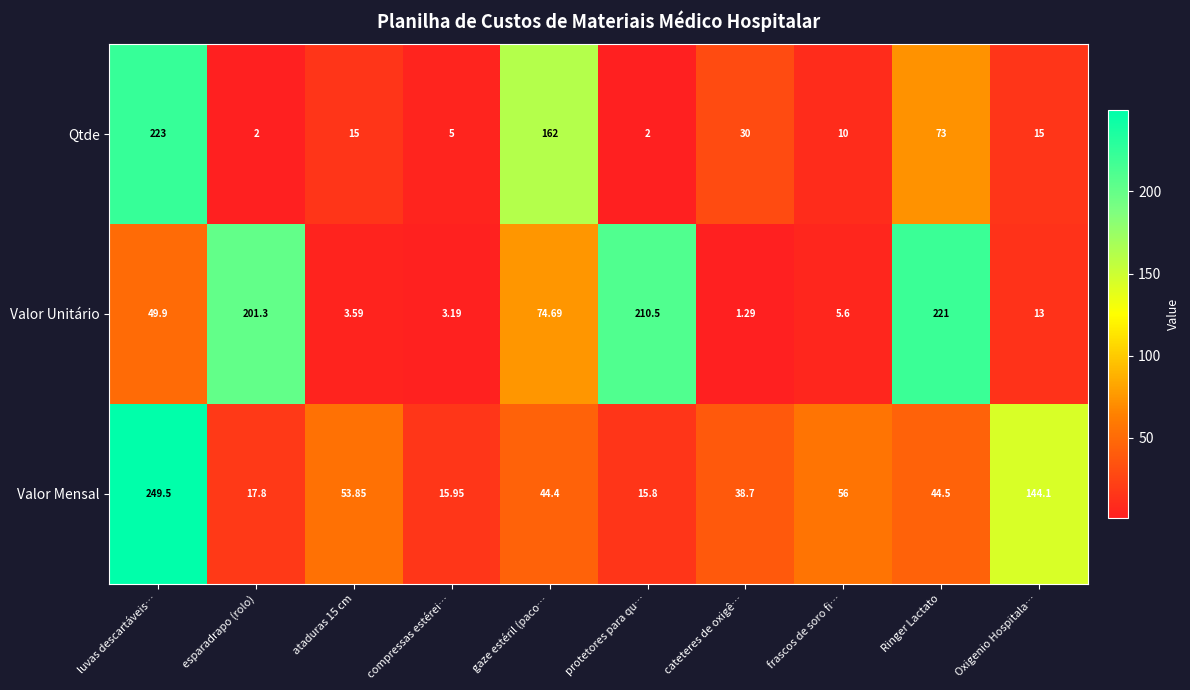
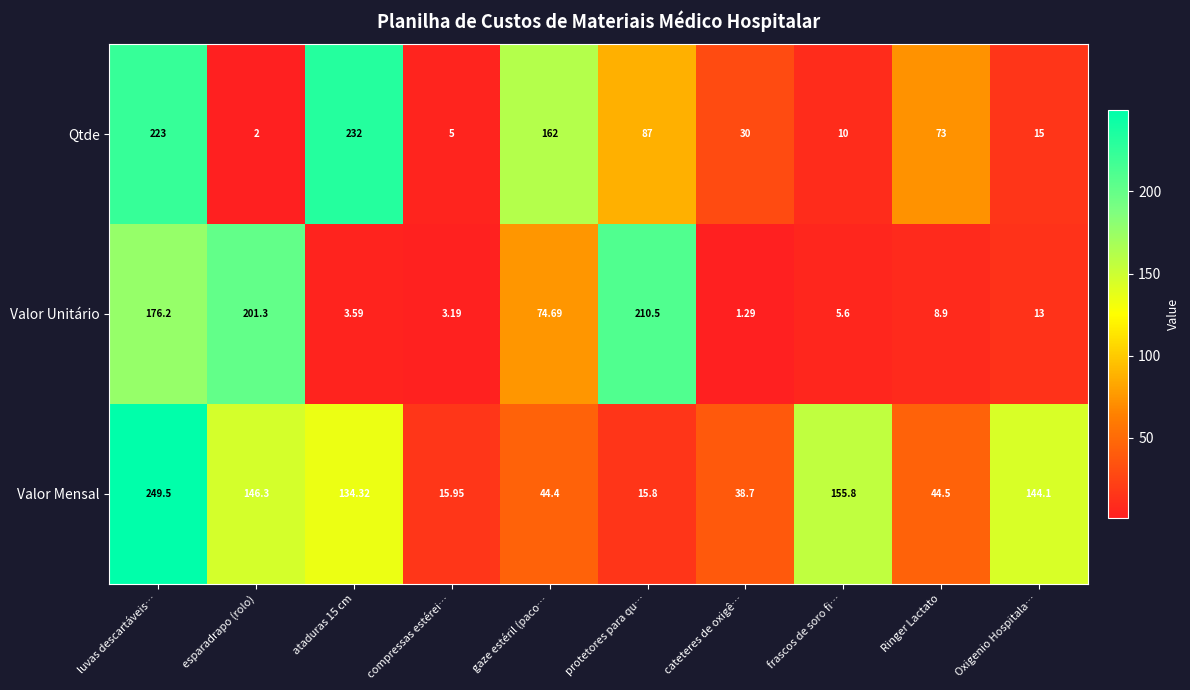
Qtde, ataduras 15 cm: 15 -> 232
Qtde, protetores para qu…: 2 -> 87
Valor Unitário, luvas descartáveis…: 49.9 -> 176.2
Valor Unitário, Ringer Lactato: 221 -> 8.9
Valor Mensal, esparadrapo (rolo): 17.8 -> 146.3
Valor Mensal, ataduras 15 cm: 53.85 -> 134.32
Valor Mensal, frascos de soro fi…: 56 -> 155.8
